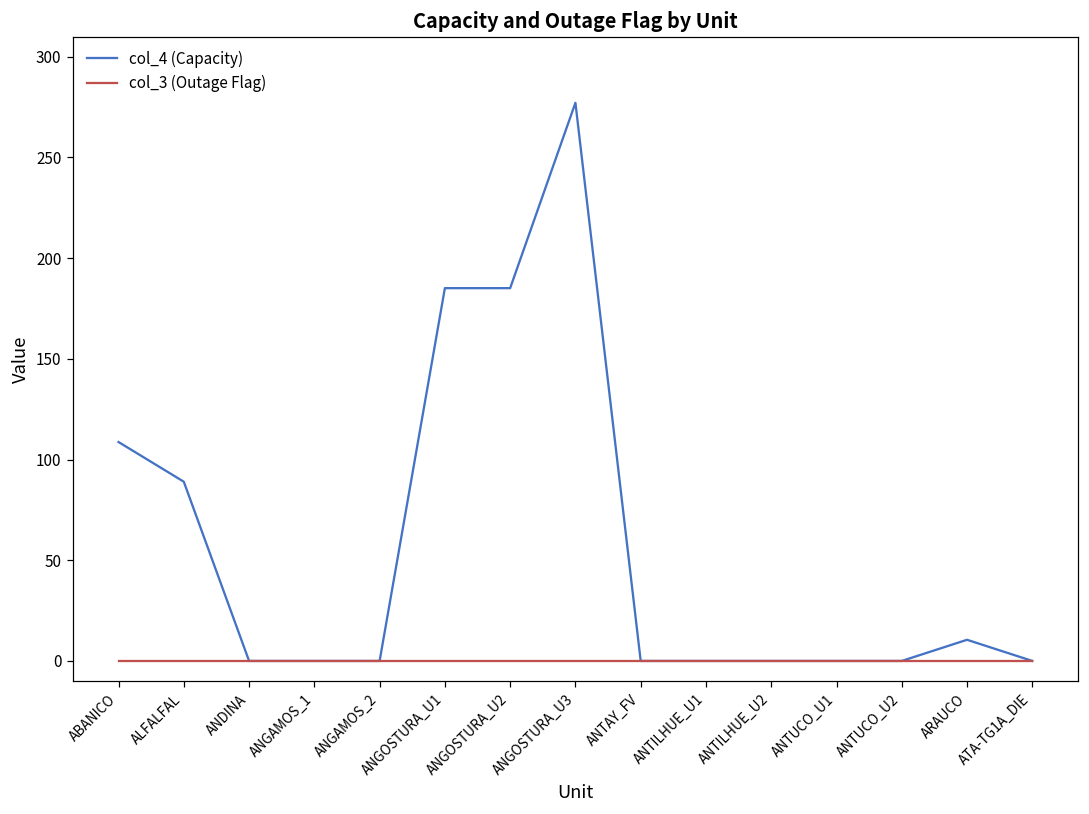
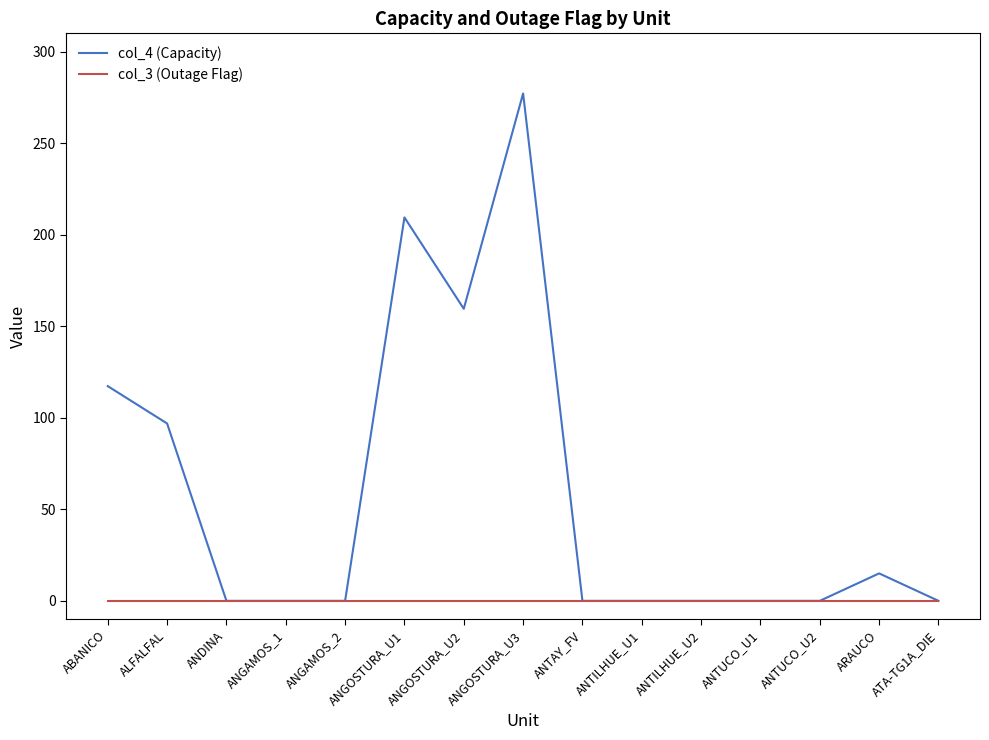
col_4 (Capacity), ABANICO: 109 -> 117
col_4 (Capacity), ALFALFAL: 89 -> 97
col_4 (Capacity), ANGOSTURA_U1: 185 -> 209
col_4 (Capacity), ANGOSTURA_U2: 185 -> 160
col_4 (Capacity), ARAUCO: 11 -> 15
